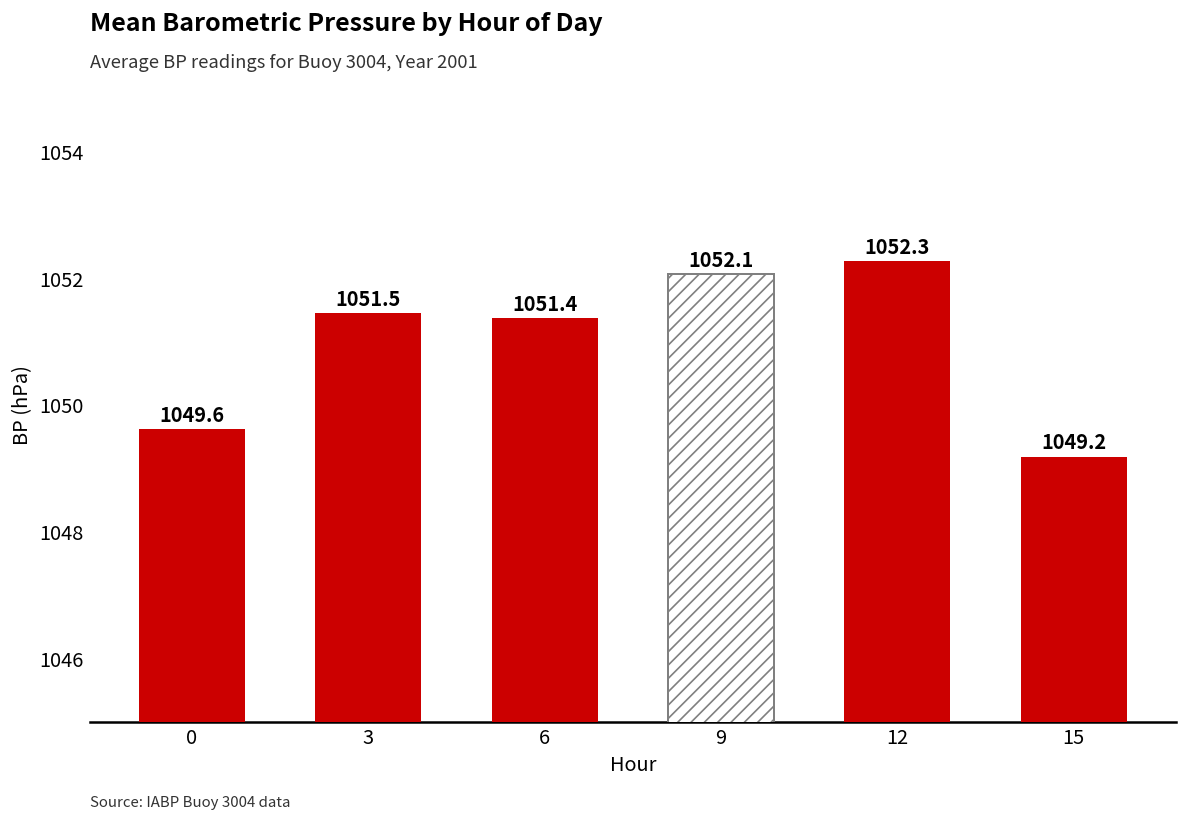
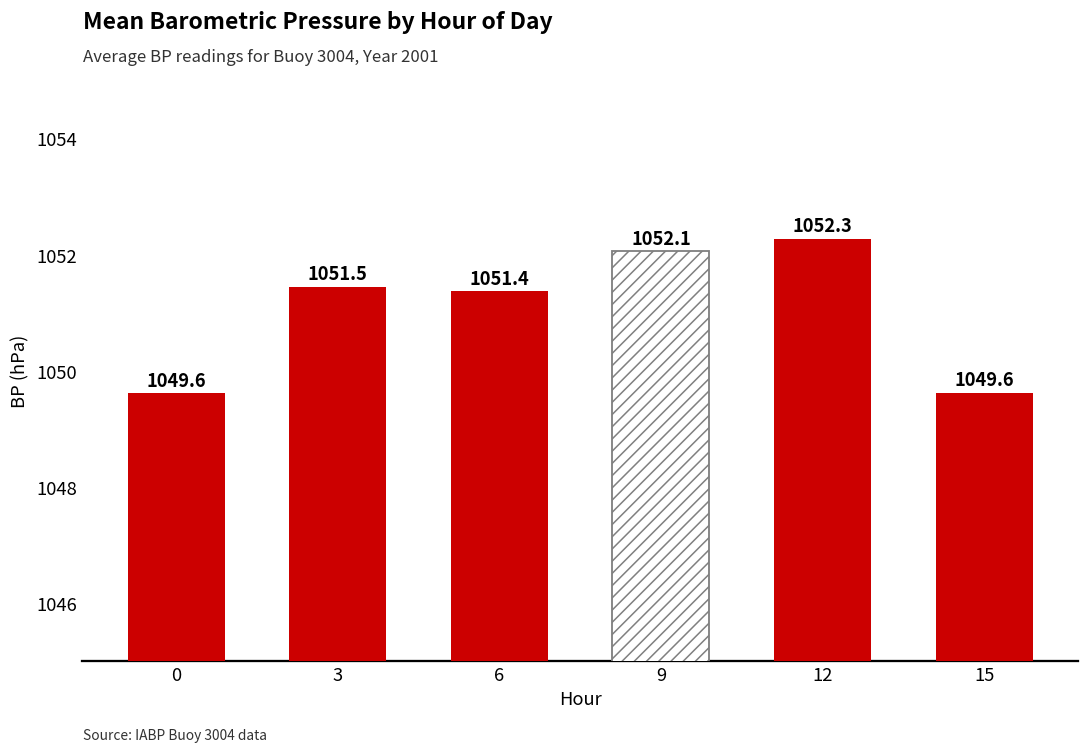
15: 1049.2 -> 1049.6
